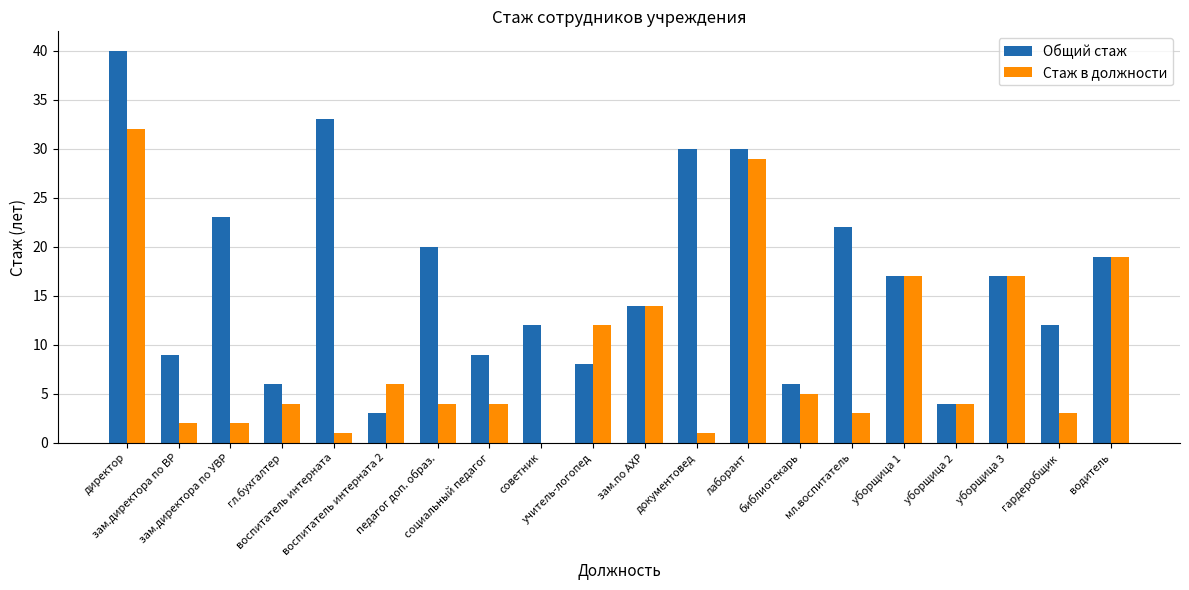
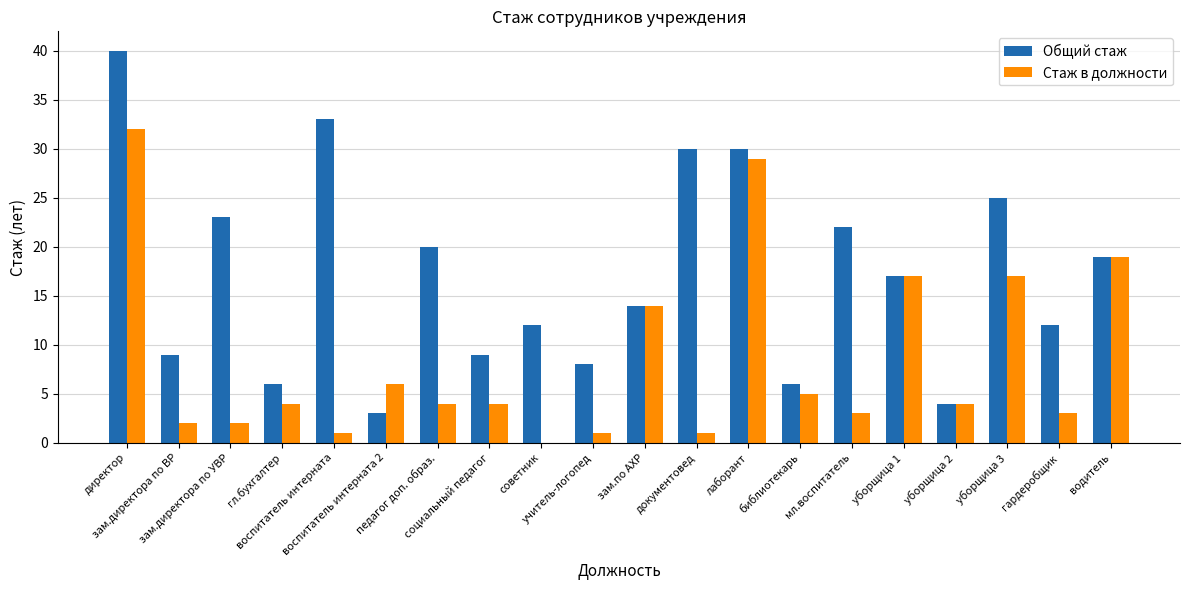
Стаж в должности, учитель-логопед: 12 -> 1
Общий стаж, уборщица 3: 17 -> 25
